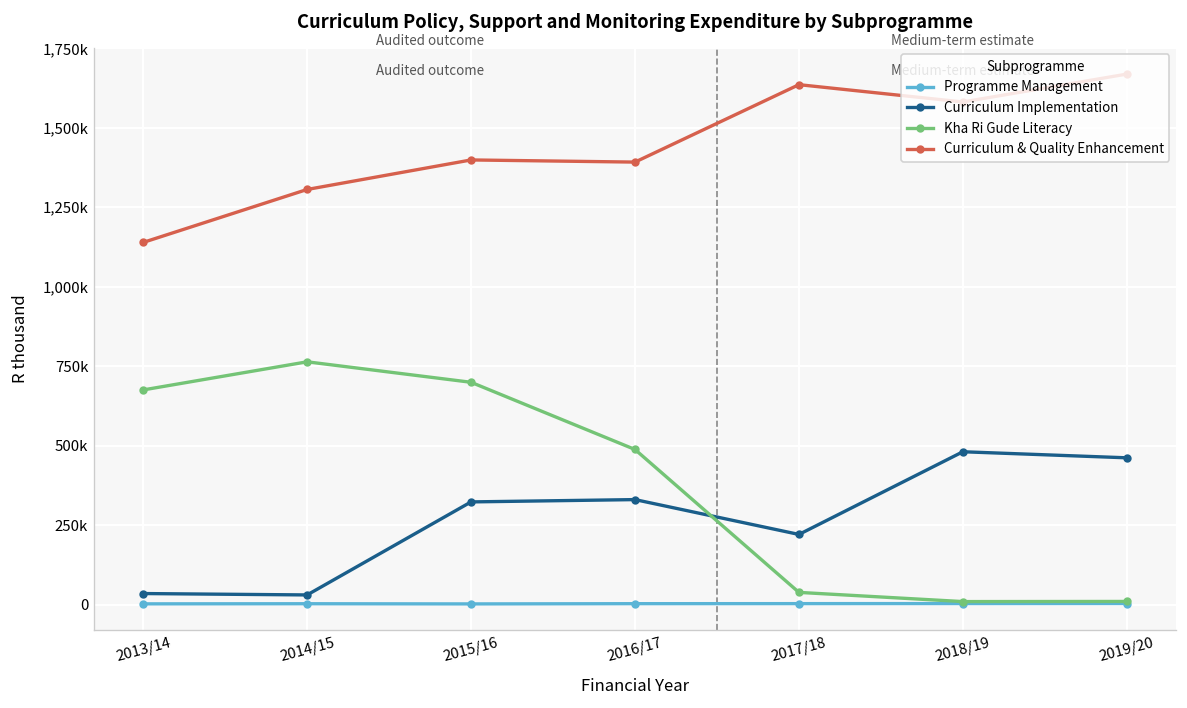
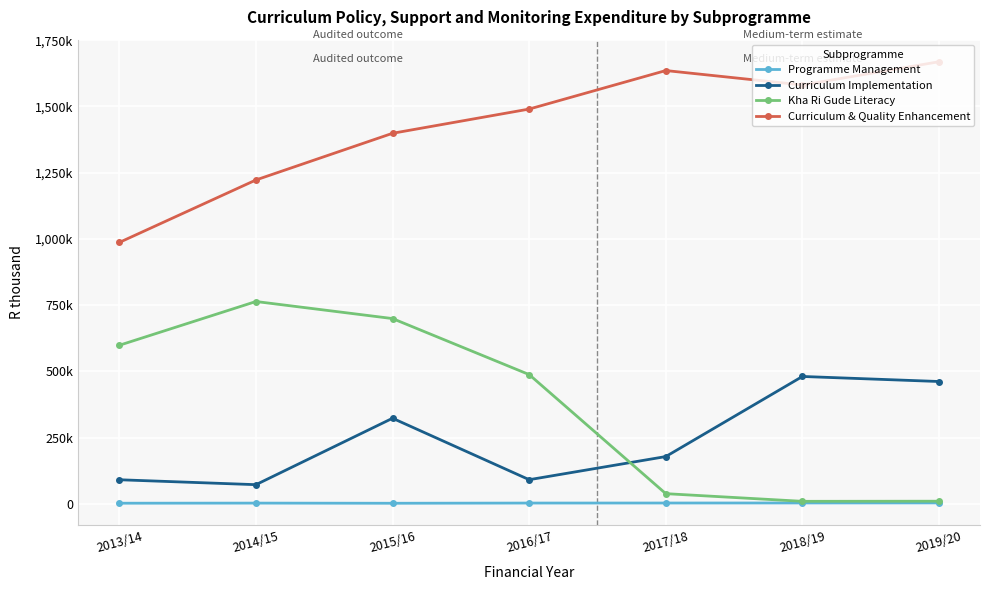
Curriculum Implementation, 2013/14: 40,000 -> 90,000
Kha Ri Gude Literacy, 2013/14: 680,000 -> 600,000
Curriculum & Quality Enhancement, 2013/14: 1,140,000 -> 990,000
Curriculum Implementation, 2014/15: 30,000 -> 70,000
Curriculum & Quality Enhancement, 2014/15: 1,310,000 -> 1,220,000
Curriculum Implementation, 2016/17: 330,000 -> 90,000
Curriculum & Quality Enhancement, 2016/17: 1,390,000 -> 1,490,000
Curriculum Implementation, 2017/18: 220,000 -> 180,000
